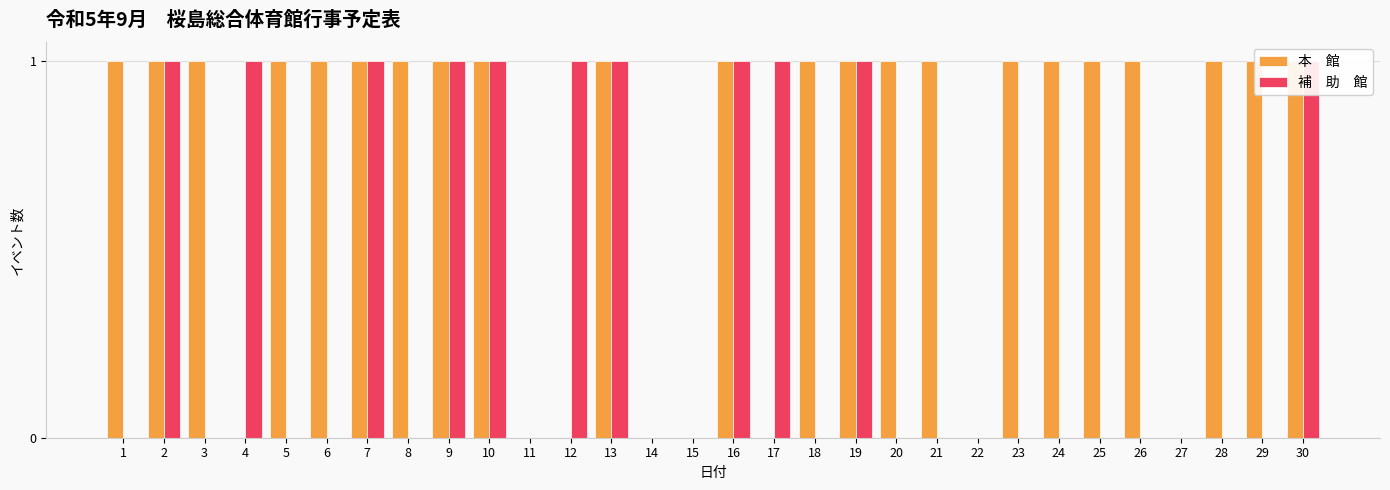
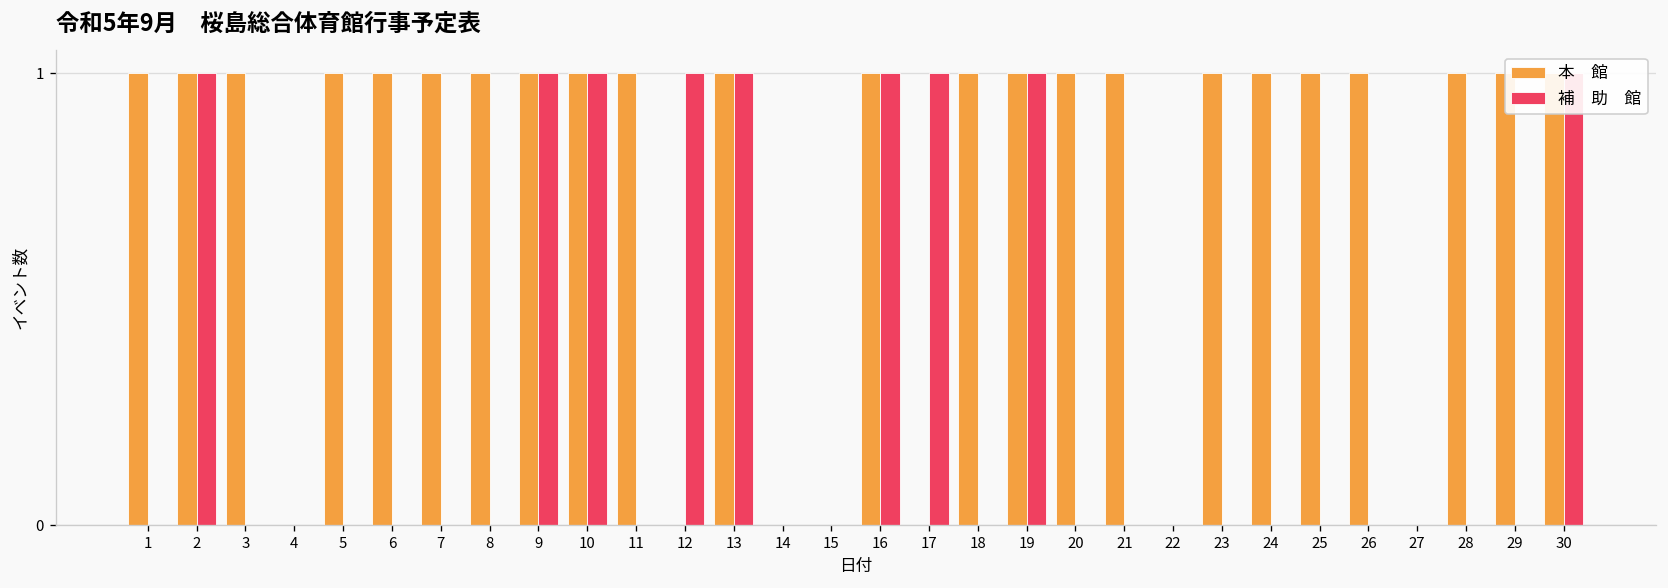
補 助 館, 4: 1 -> 0
補 助 館, 7: 1 -> 0
本 館, 11: 0 -> 1
